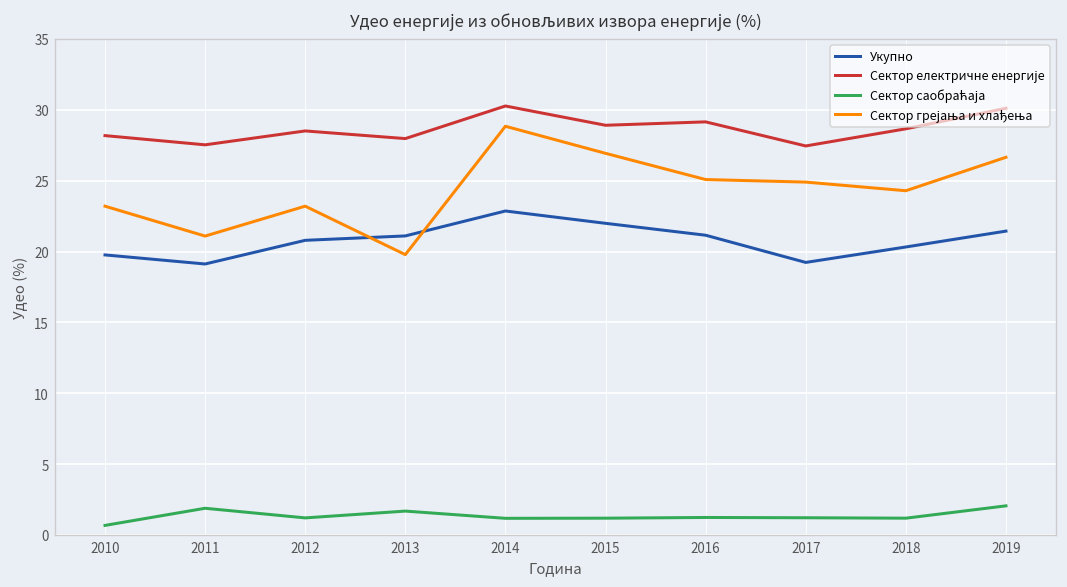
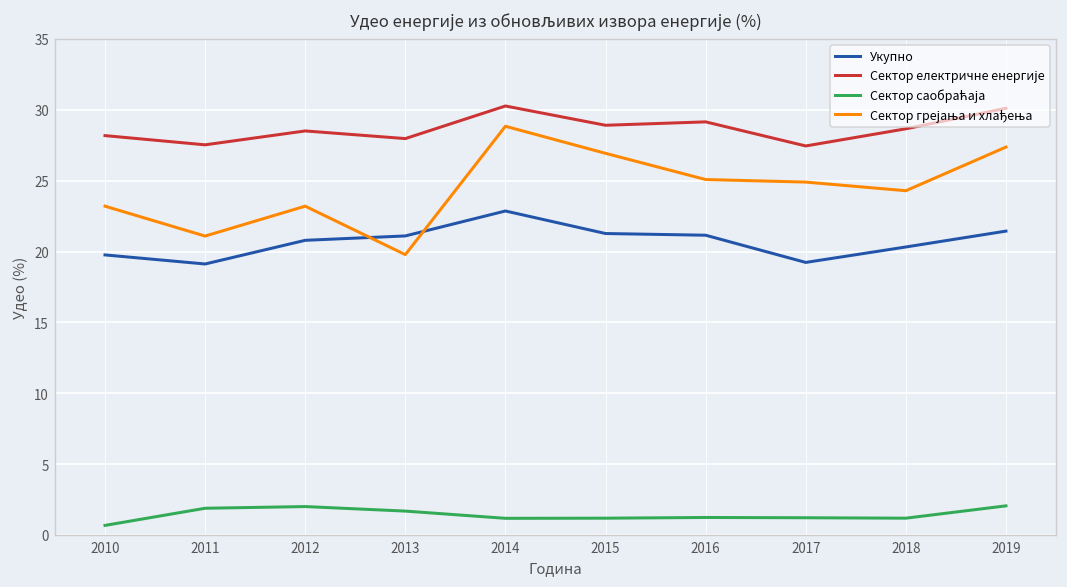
Сектор саобраћаја, 2012: 1.2 -> 2.0
Укупно, 2015: 22.0 -> 21.3
Сектор грејања и хлађења, 2019: 26.7 -> 27.4
